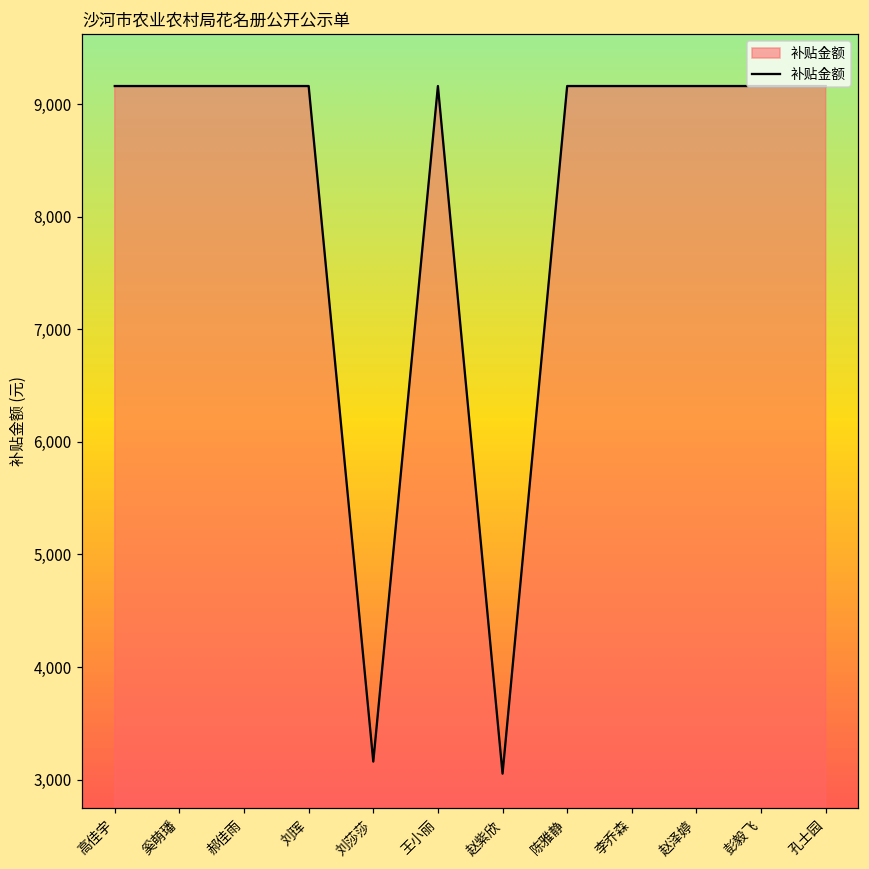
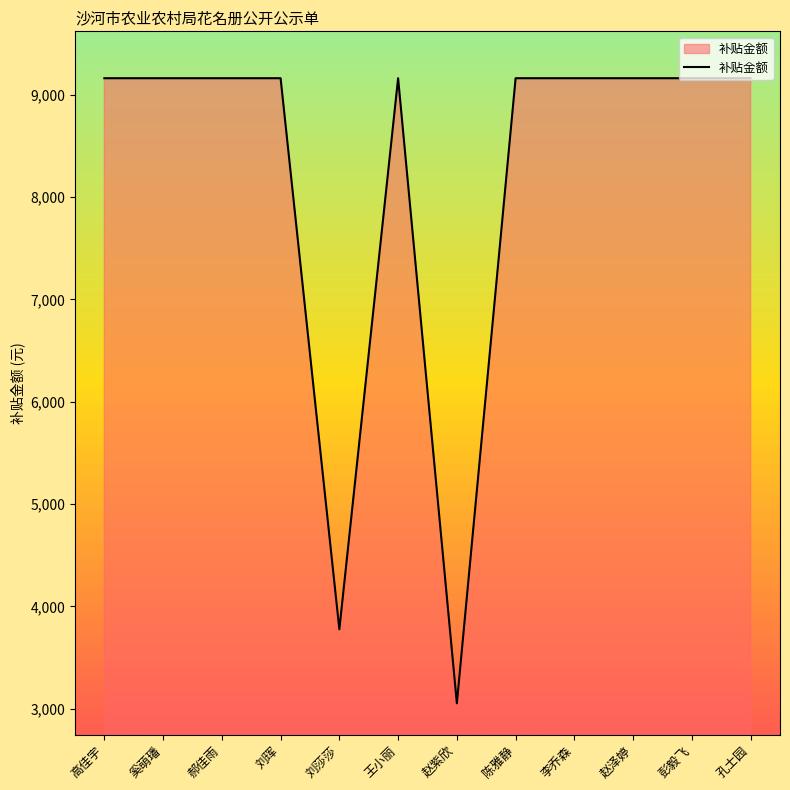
刘莎莎: 3,160 -> 3,780
